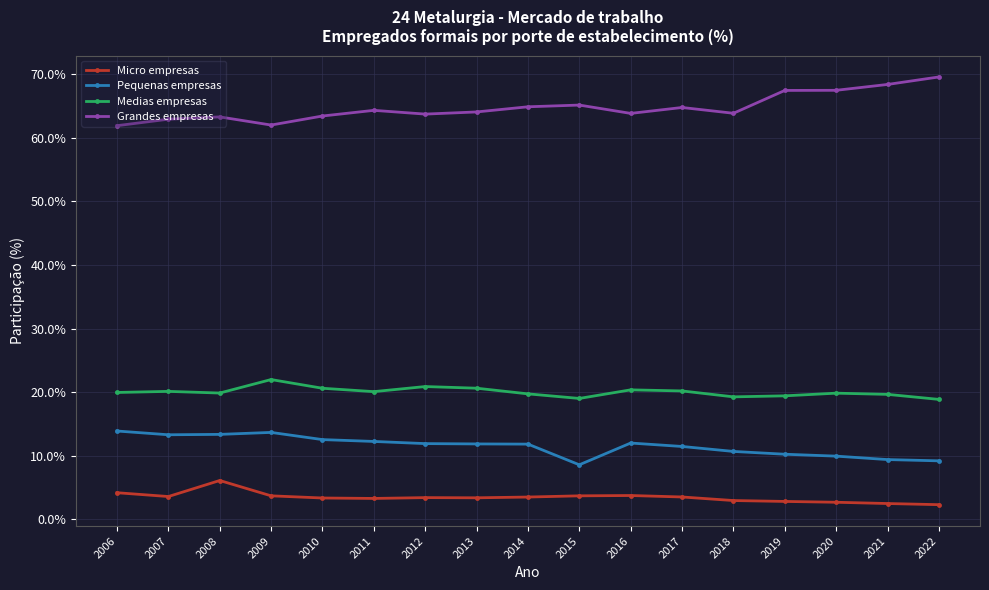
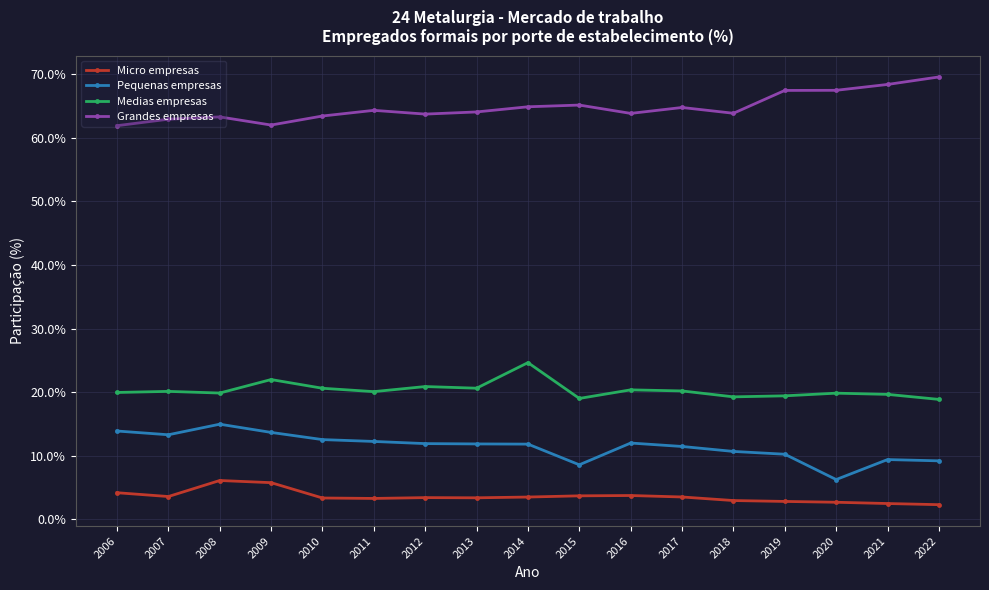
Pequenas empresas, 2008: 13% -> 15%
Micro empresas, 2009: 4% -> 6%
Medias empresas, 2014: 20% -> 25%
Pequenas empresas, 2020: 10% -> 6%
